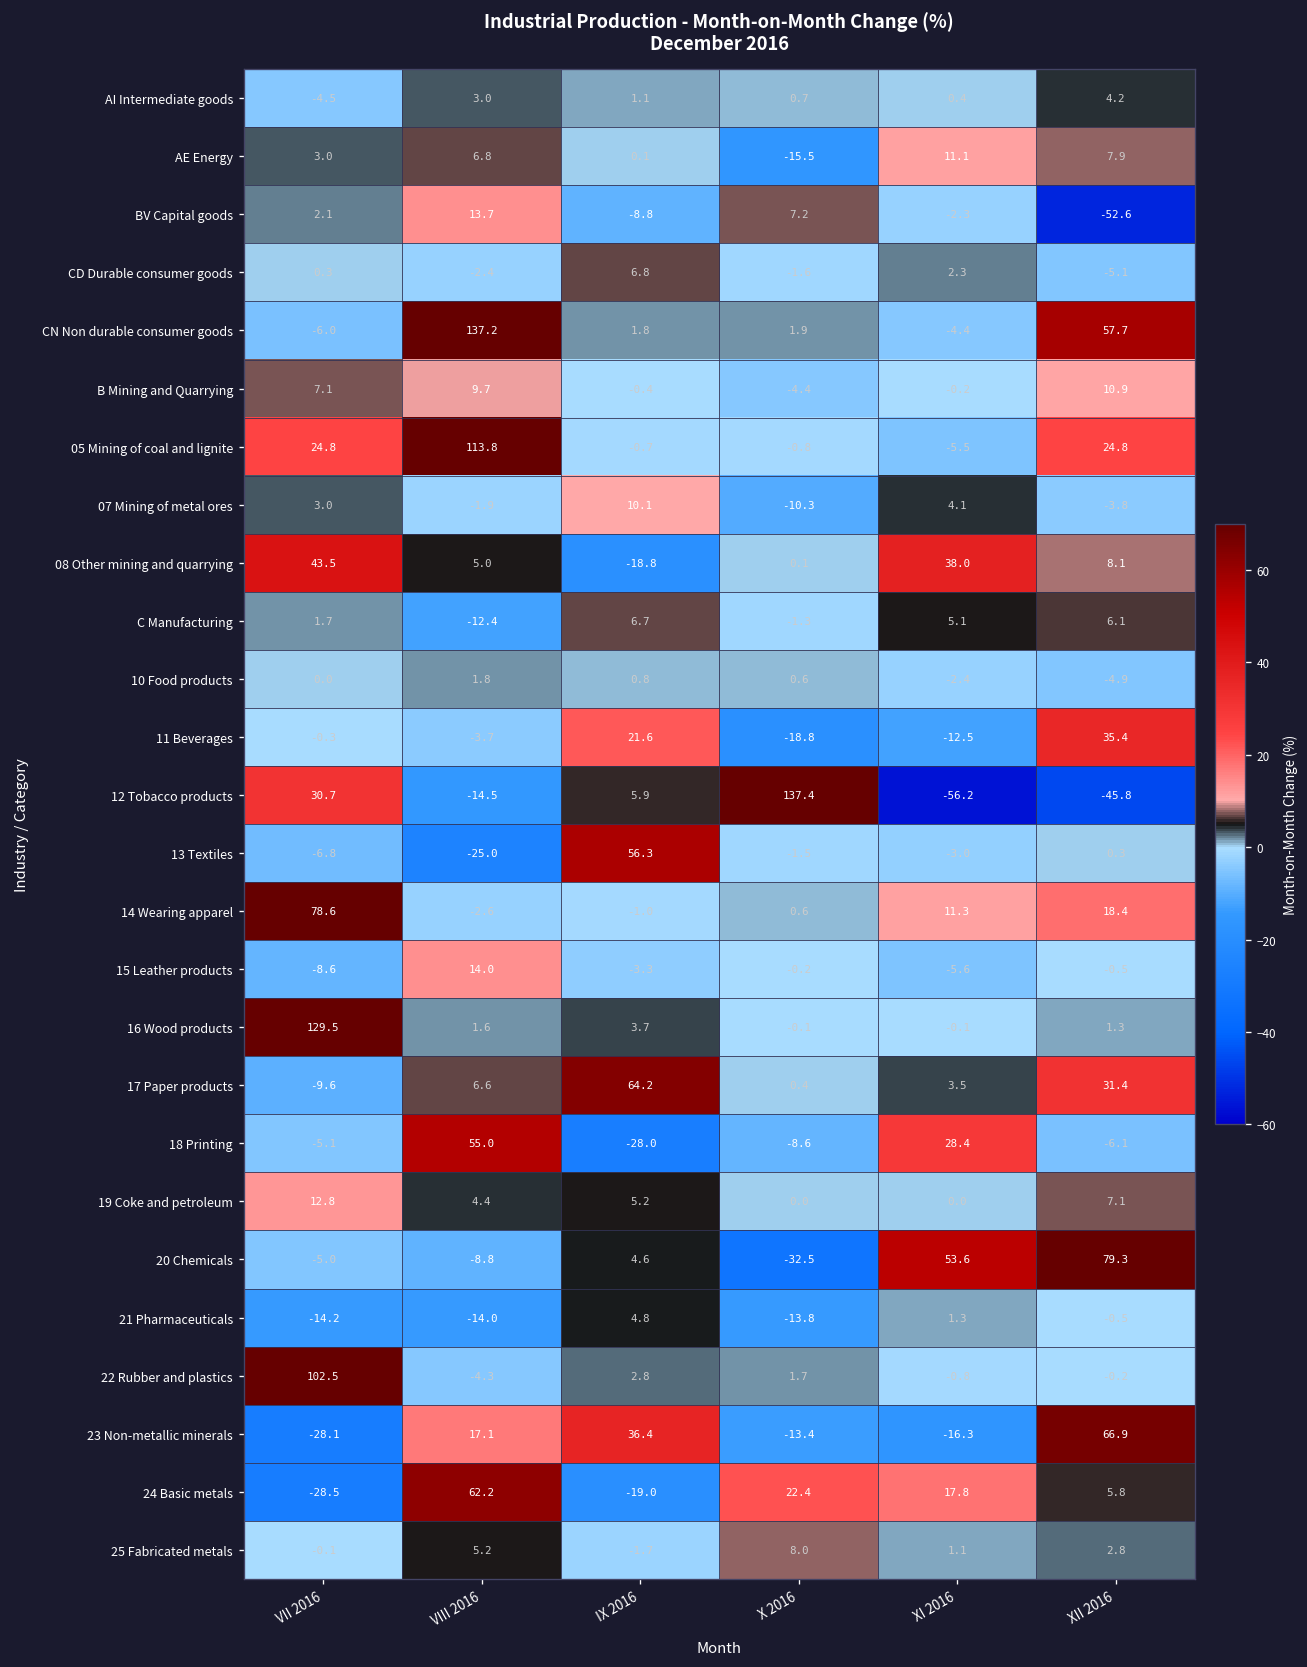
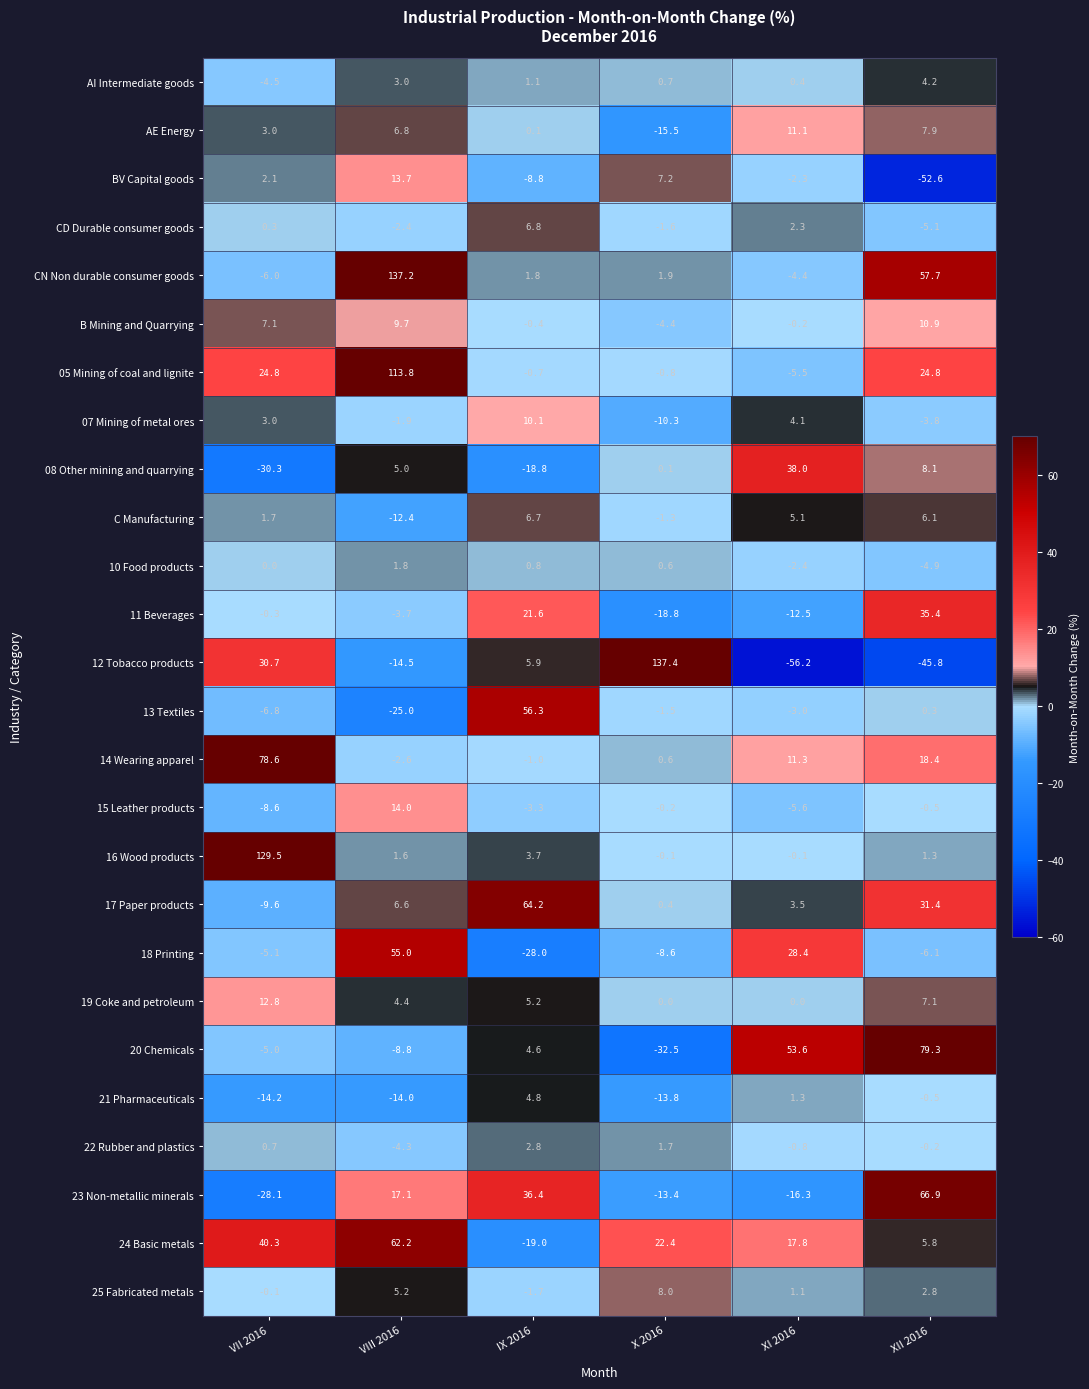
08 Other mining and quarrying, VII 2016: 43.5 -> -30.3
22 Rubber and plastics, VII 2016: 102.5 -> 0.7
24 Basic metals, VII 2016: -28.5 -> 40.3
